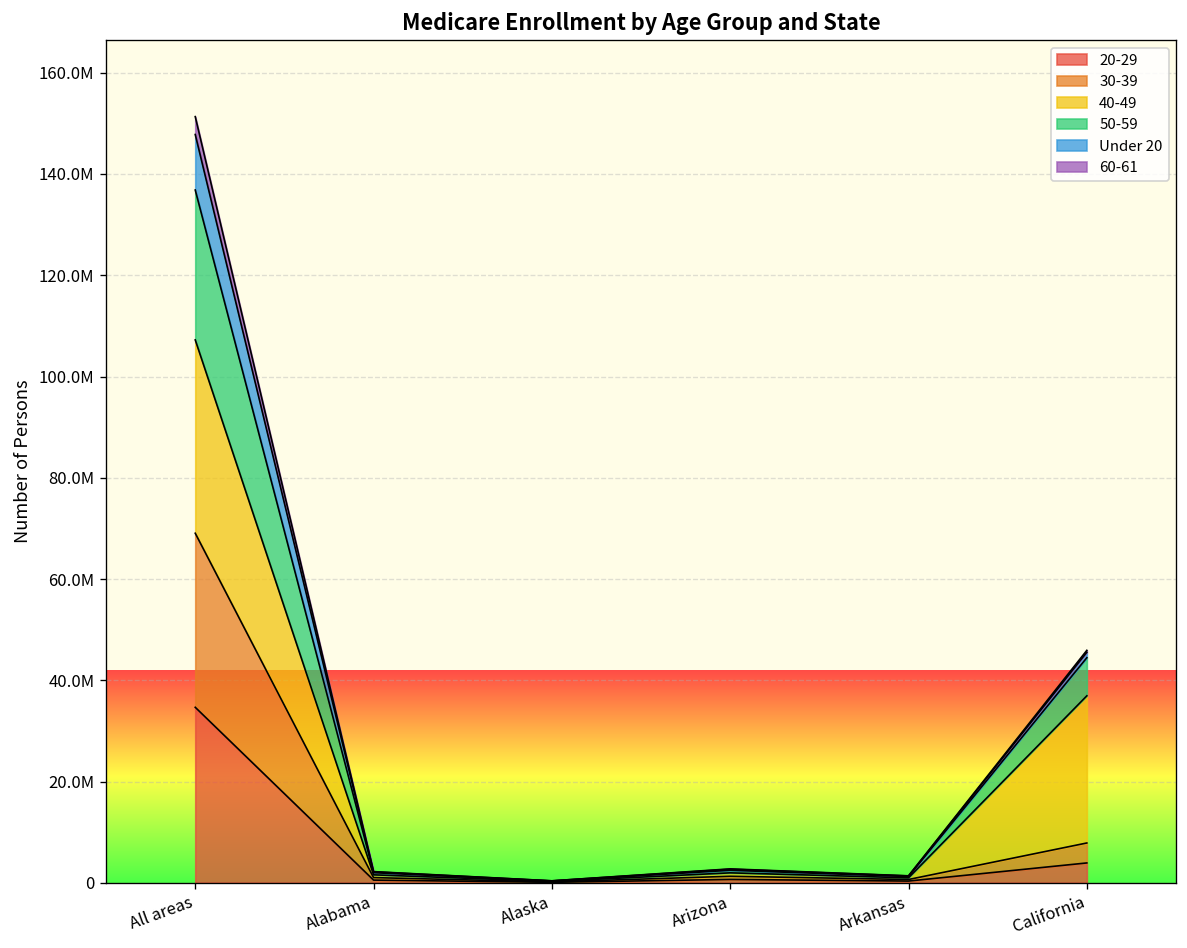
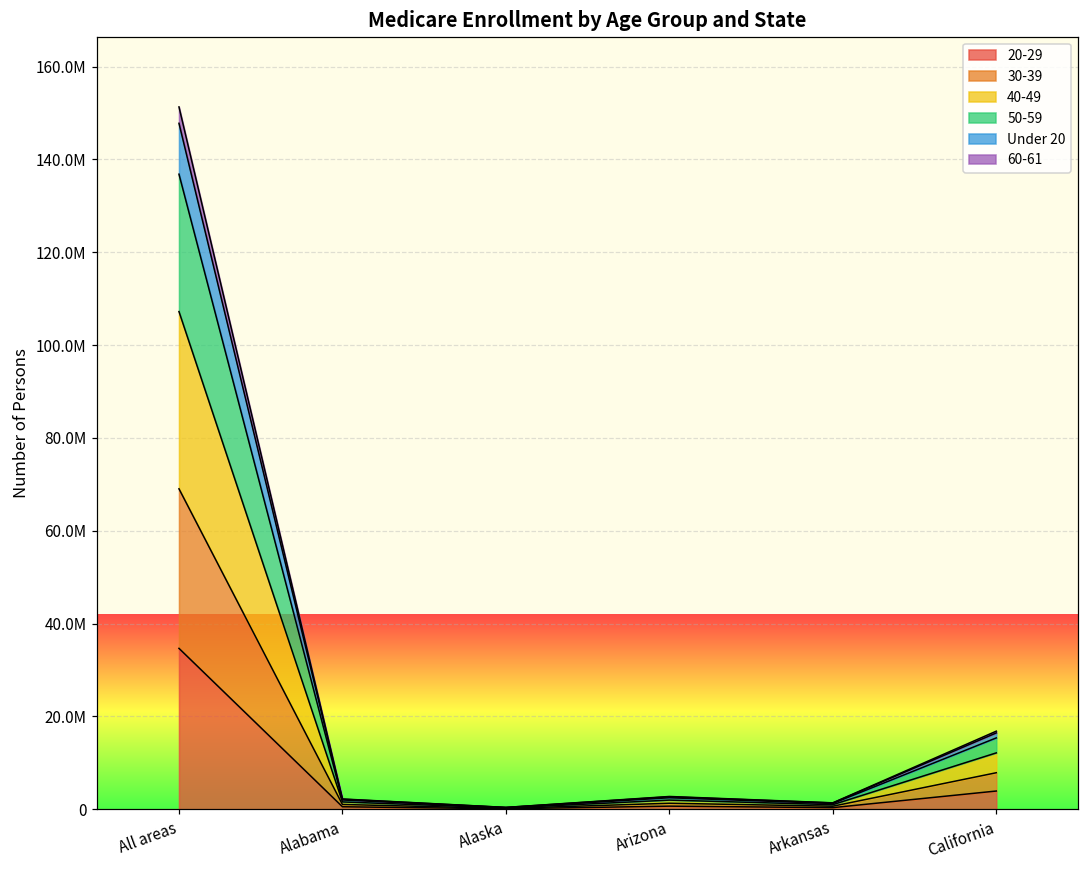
40-49, California: 29000000 -> 4000000
50-59, California: 8000000 -> 3000000
